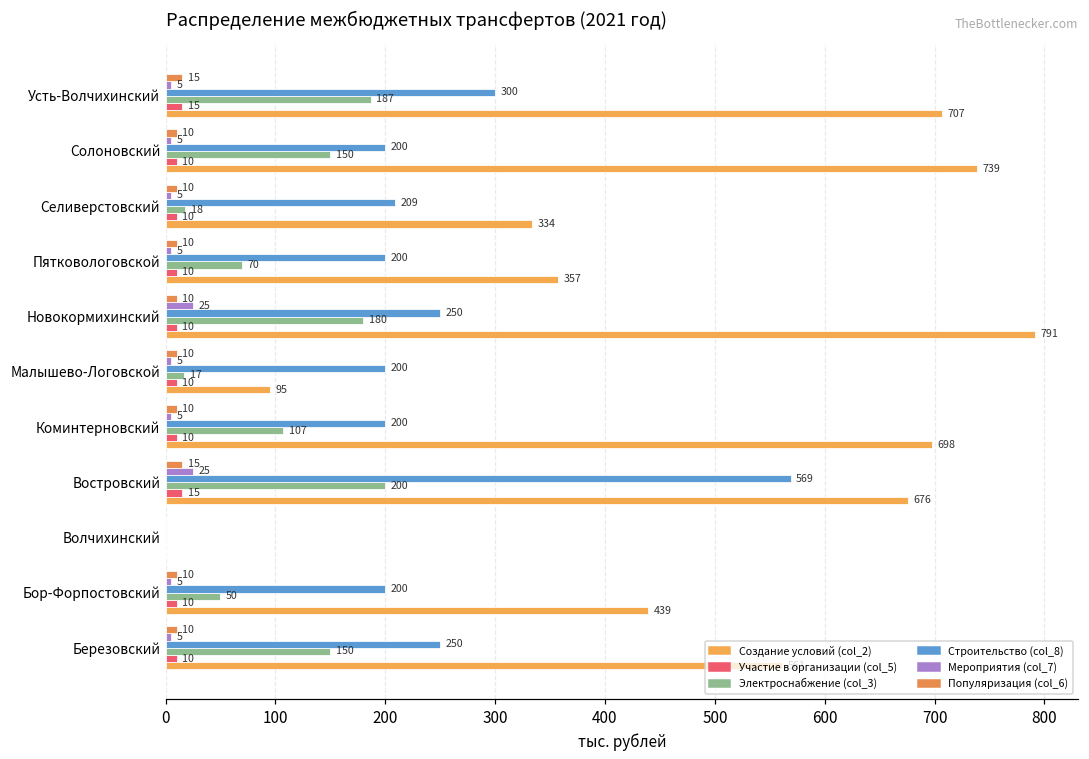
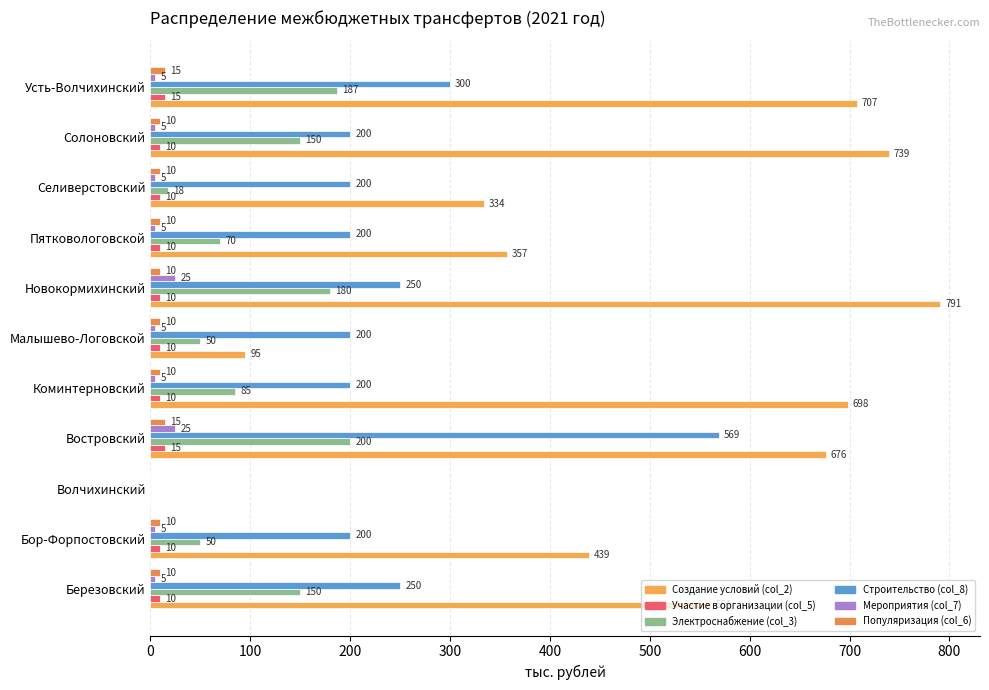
Строительство (col_8), Селиверстовский: 209 -> 200
Электроснабжение (col_3), Малышево-Логовской: 17 -> 50
Электроснабжение (col_3), Коминтерновский: 107 -> 85
